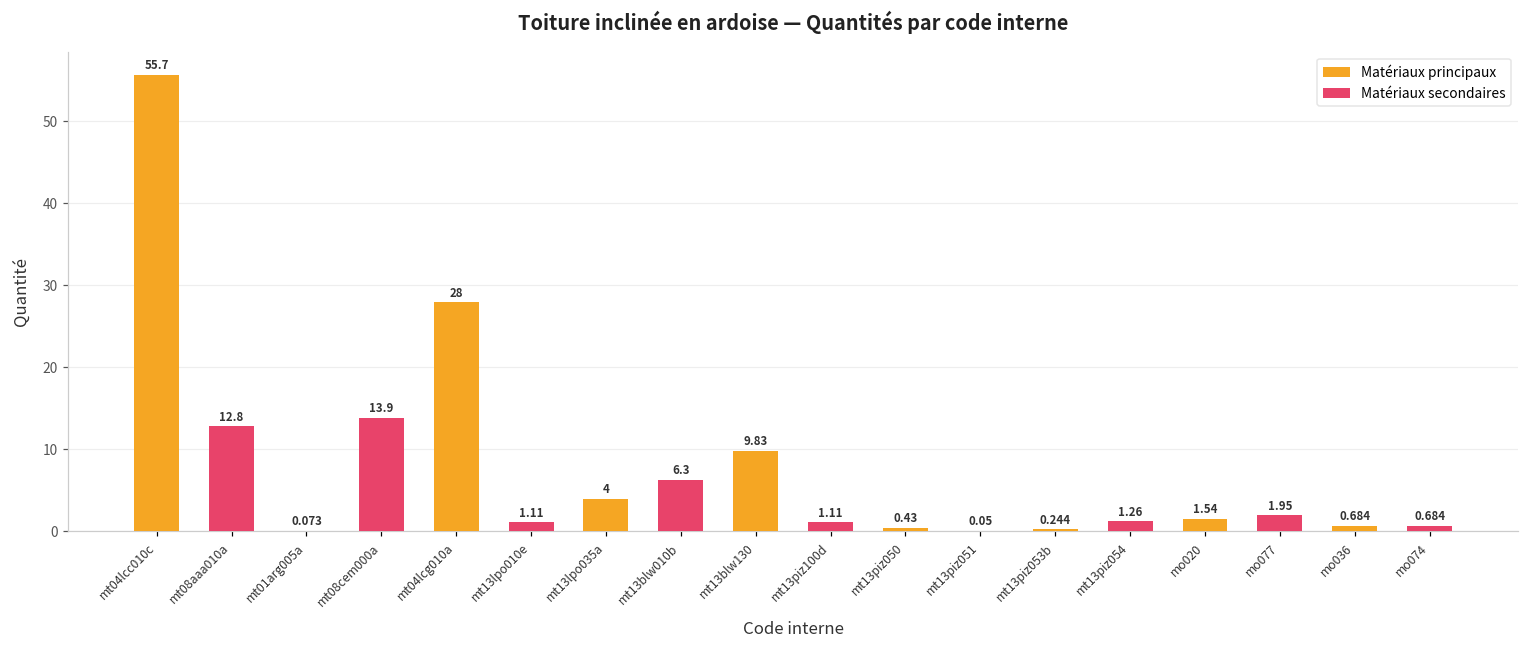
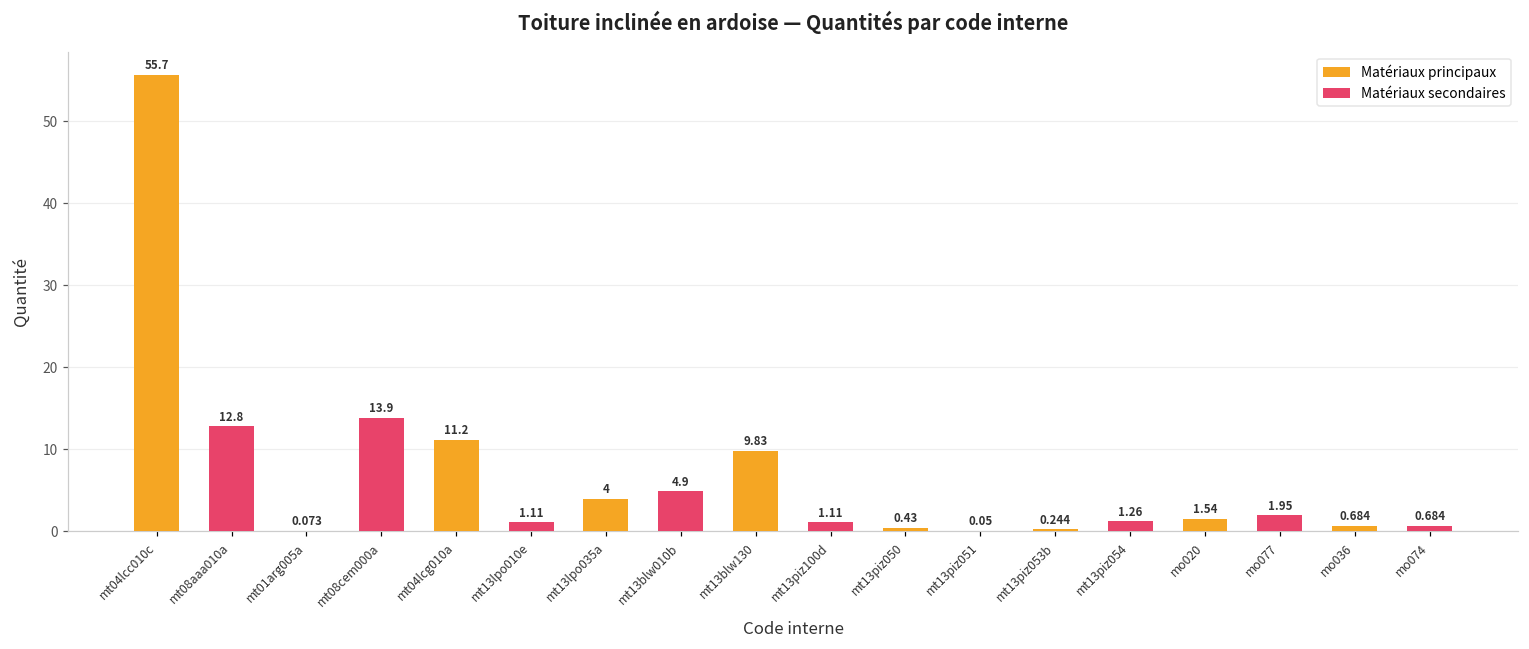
Matériaux principaux, mt04lcg010a: 28 -> 11.2
Matériaux secondaires, mt13blw010b: 6.3 -> 4.9
